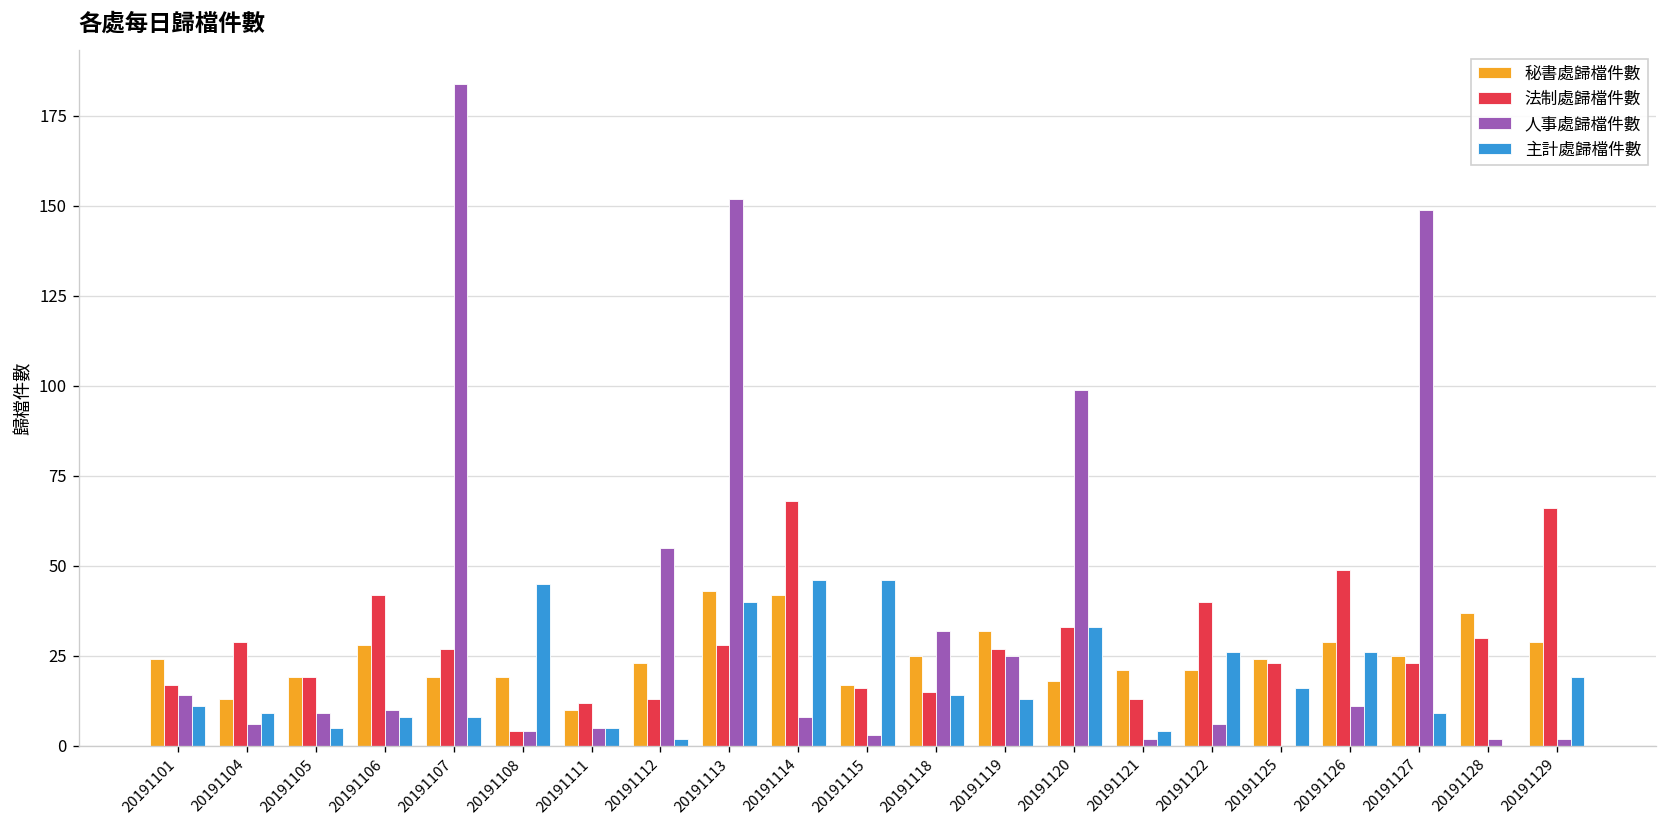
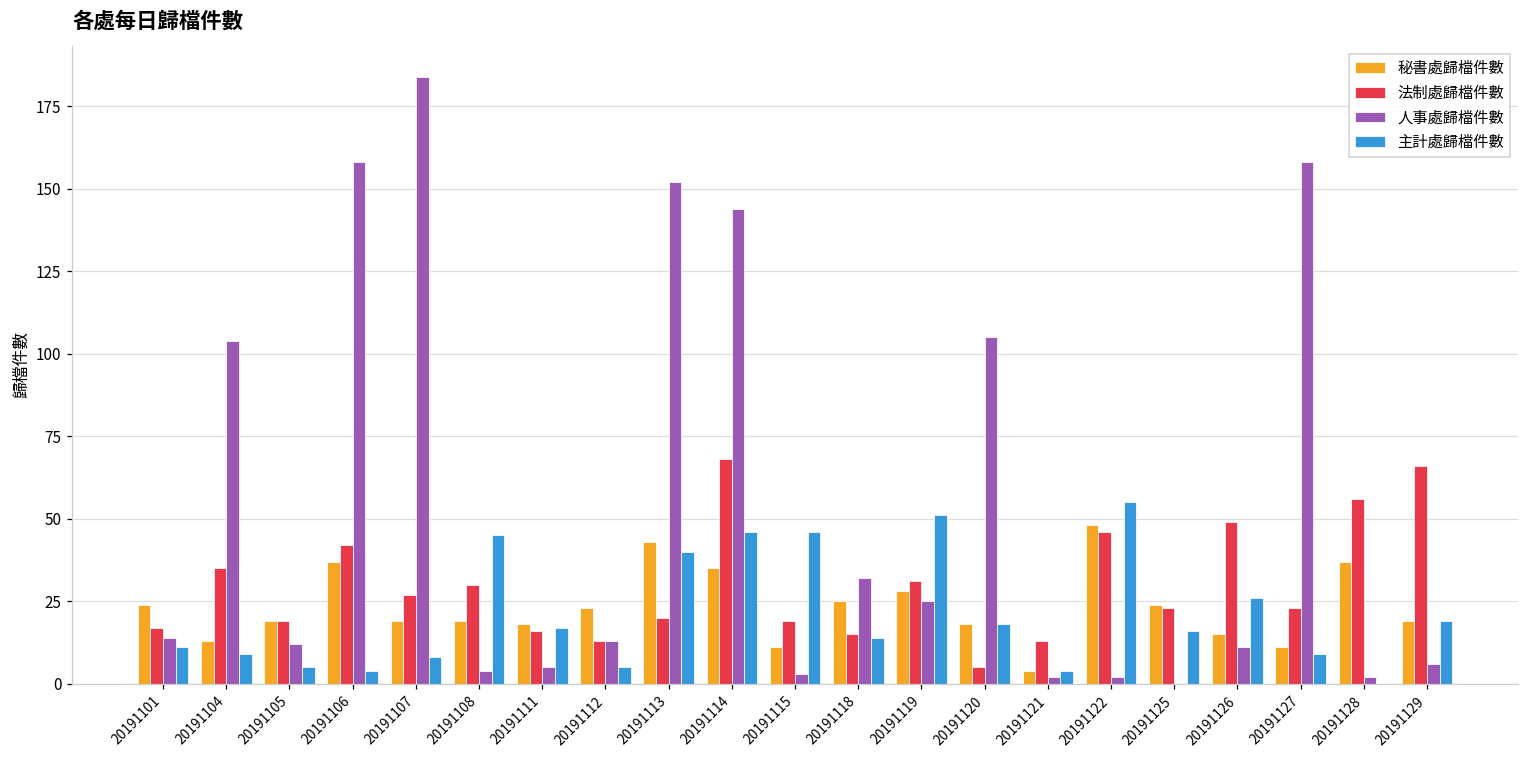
法制處歸檔件數, 20191104: 29 -> 35
人事處歸檔件數, 20191104: 6 -> 104
人事處歸檔件數, 20191105: 9 -> 12
秘書處歸檔件數, 20191106: 28 -> 37
人事處歸檔件數, 20191106: 10 -> 158
主計處歸檔件數, 20191106: 8 -> 4
法制處歸檔件數, 20191108: 4 -> 30
秘書處歸檔件數, 20191111: 10 -> 18
法制處歸檔件數, 20191111: 12 -> 16
主計處歸檔件數, 20191111: 5 -> 17
人事處歸檔件數, 20191112: 55 -> 13
主計處歸檔件數, 20191112: 2 -> 5
法制處歸檔件數, 20191113: 28 -> 20
秘書處歸檔件數, 20191114: 42 -> 35
人事處歸檔件數, 20191114: 8 -> 144
秘書處歸檔件數, 20191115: 17 -> 11
法制處歸檔件數, 20191115: 16 -> 19
秘書處歸檔件數, 20191119: 32 -> 28
法制處歸檔件數, 20191119: 27 -> 31
主計處歸檔件數, 20191119: 13 -> 51
法制處歸檔件數, 20191120: 33 -> 5
人事處歸檔件數, 20191120: 99 -> 105
主計處歸檔件數, 20191120: 33 -> 18
秘書處歸檔件數, 20191121: 21 -> 4
秘書處歸檔件數, 20191122: 21 -> 48
法制處歸檔件數, 20191122: 40 -> 46
人事處歸檔件數, 20191122: 6 -> 2
主計處歸檔件數, 20191122: 26 -> 55
秘書處歸檔件數, 20191126: 29 -> 15
秘書處歸檔件數, 20191127: 25 -> 11
人事處歸檔件數, 20191127: 149 -> 158
法制處歸檔件數, 20191128: 30 -> 56
秘書處歸檔件數, 20191129: 29 -> 19
人事處歸檔件數, 20191129: 2 -> 6
